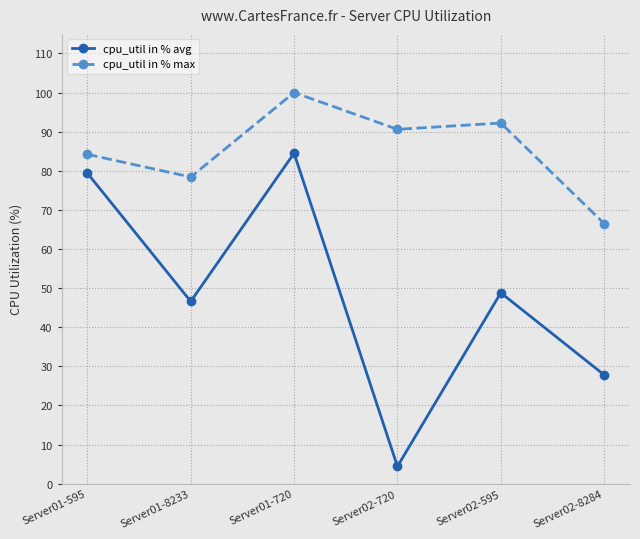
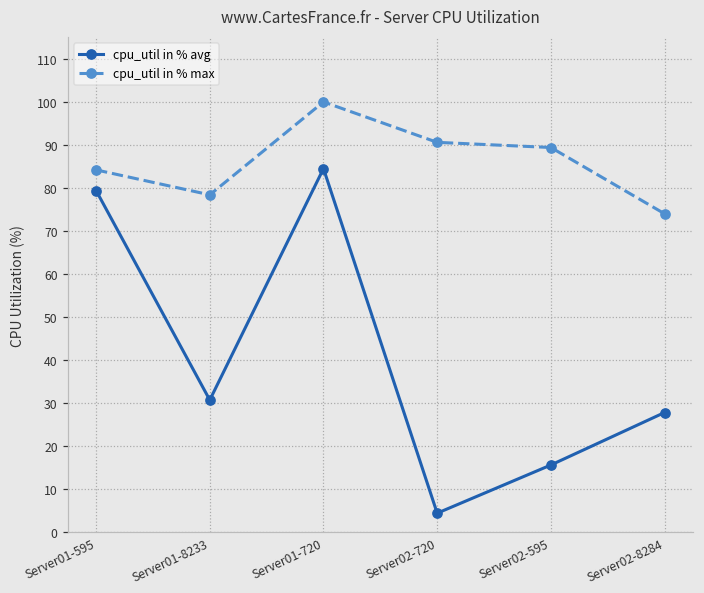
cpu_util in % avg, Server01-8233: 47 -> 31
cpu_util in % avg, Server02-595: 49 -> 16
cpu_util in % max, Server02-595: 92 -> 89
cpu_util in % max, Server02-8284: 67 -> 74
